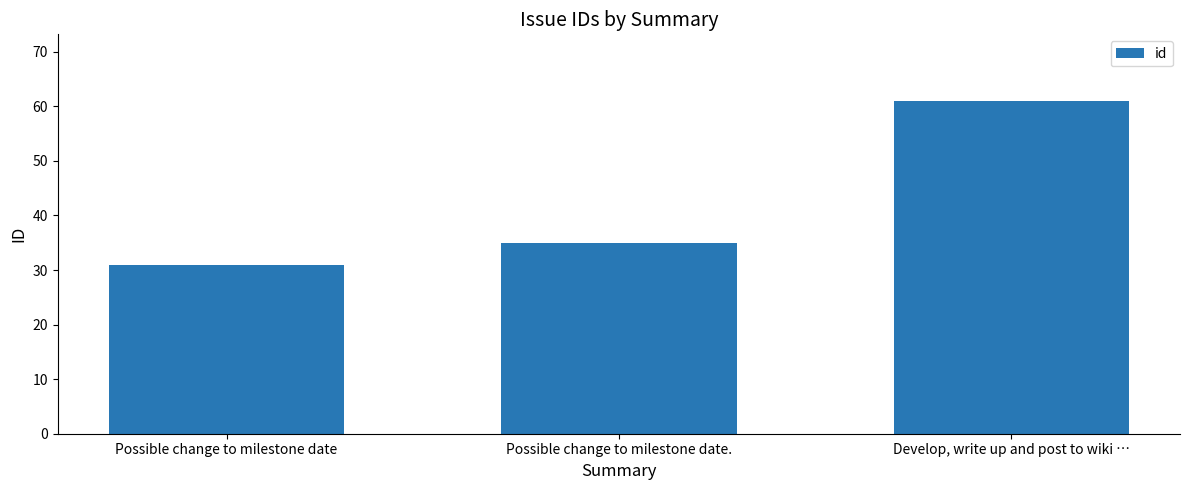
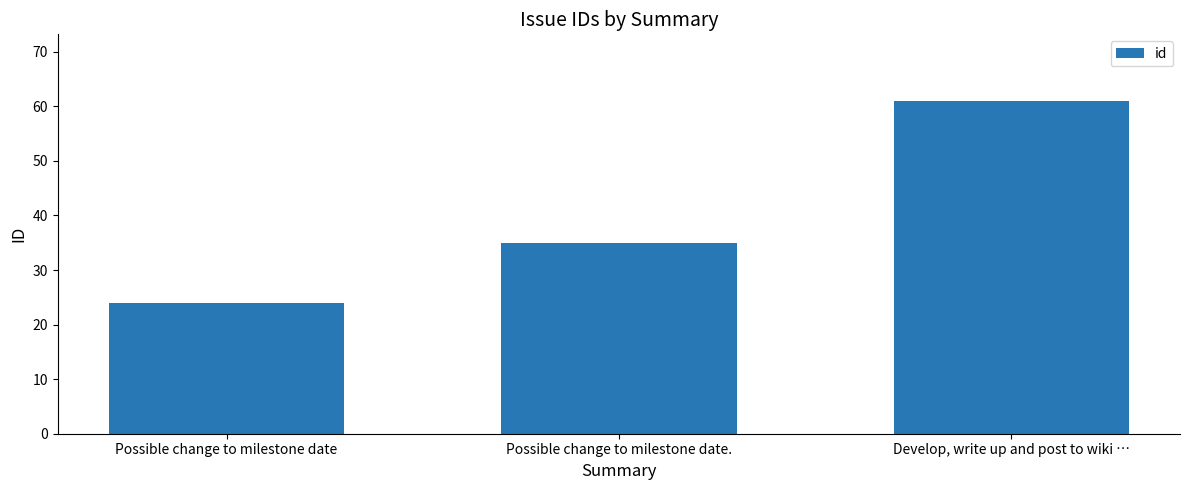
Possible change to milestone date: 31 -> 24
